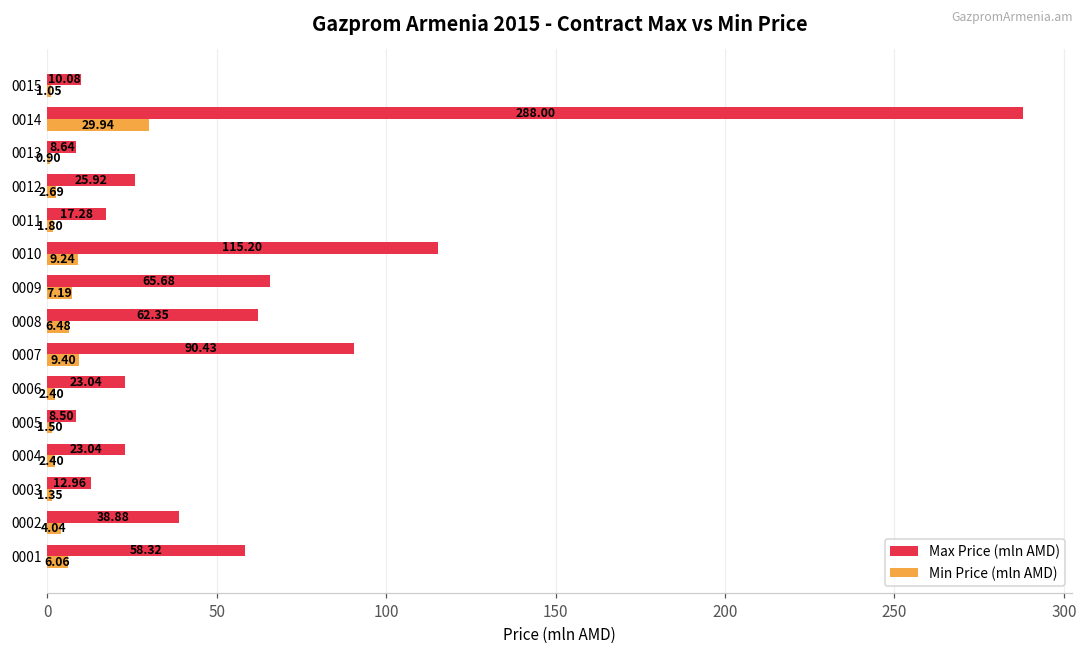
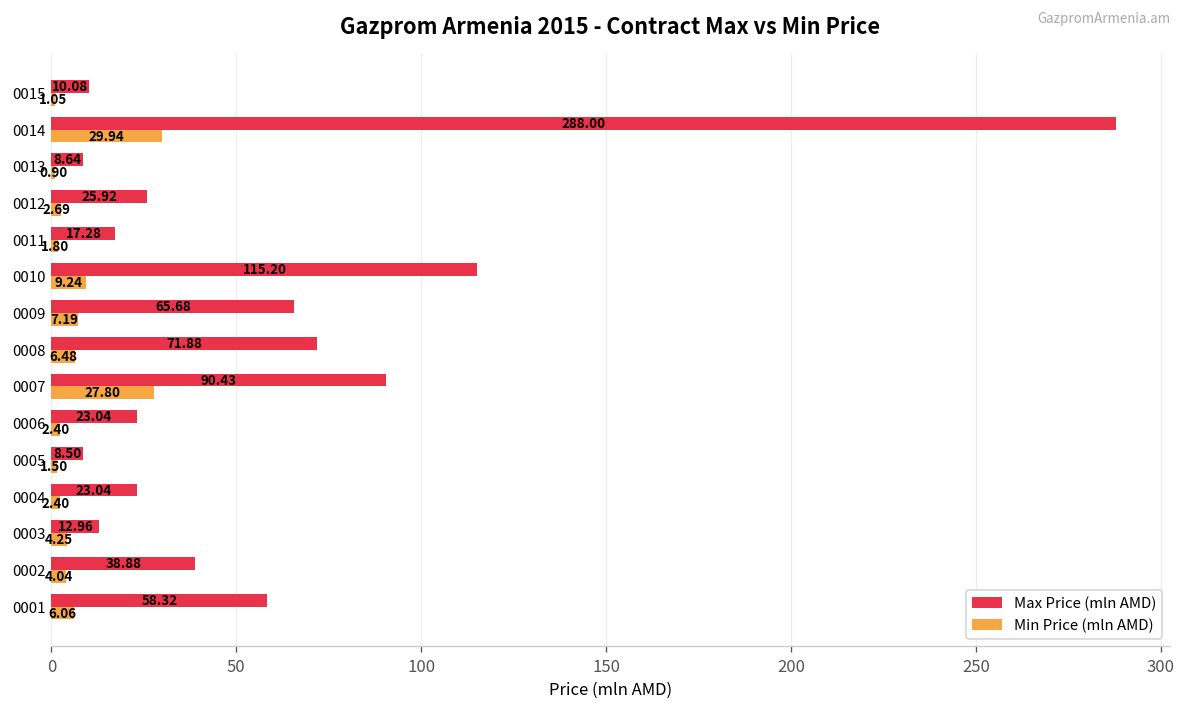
Max Price (mln AMD), 0008: 62.35 -> 71.88
Min Price (mln AMD), 0007: 9.40 -> 27.80
Min Price (mln AMD), 0003: 1.35 -> 4.25
